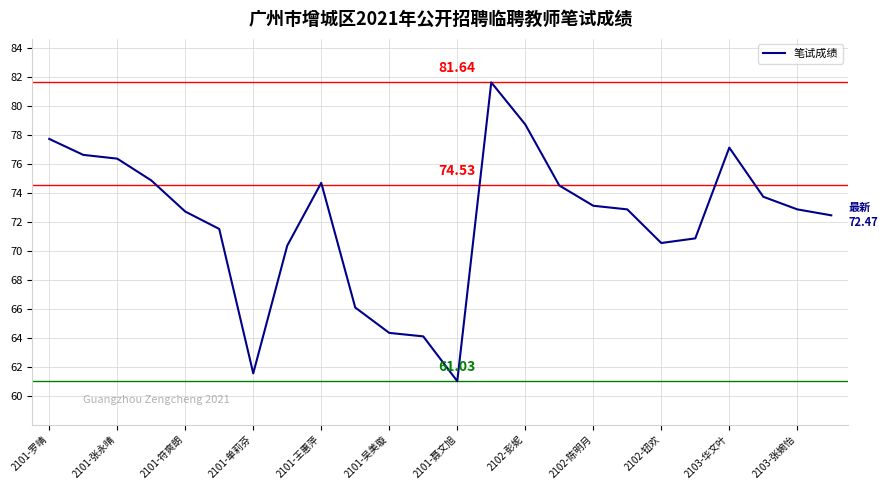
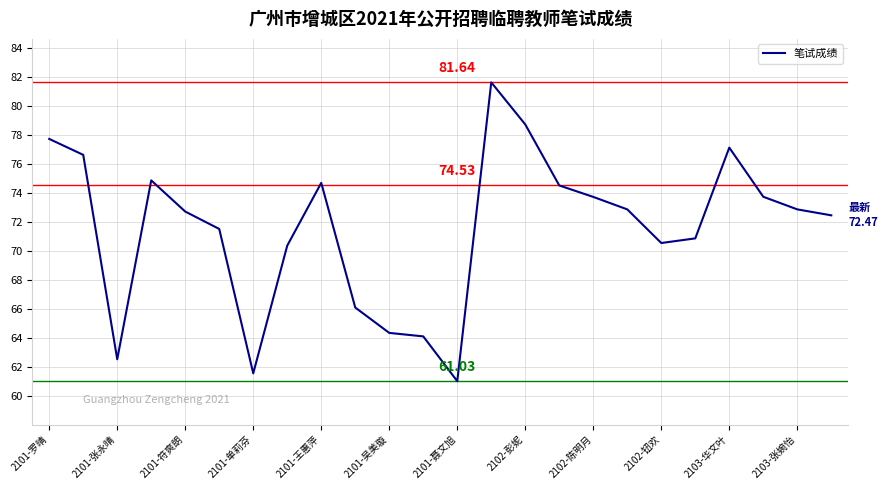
2101-张永晴: 76.4 -> 62.5
2102-陈明月: 73.1 -> 73.7
